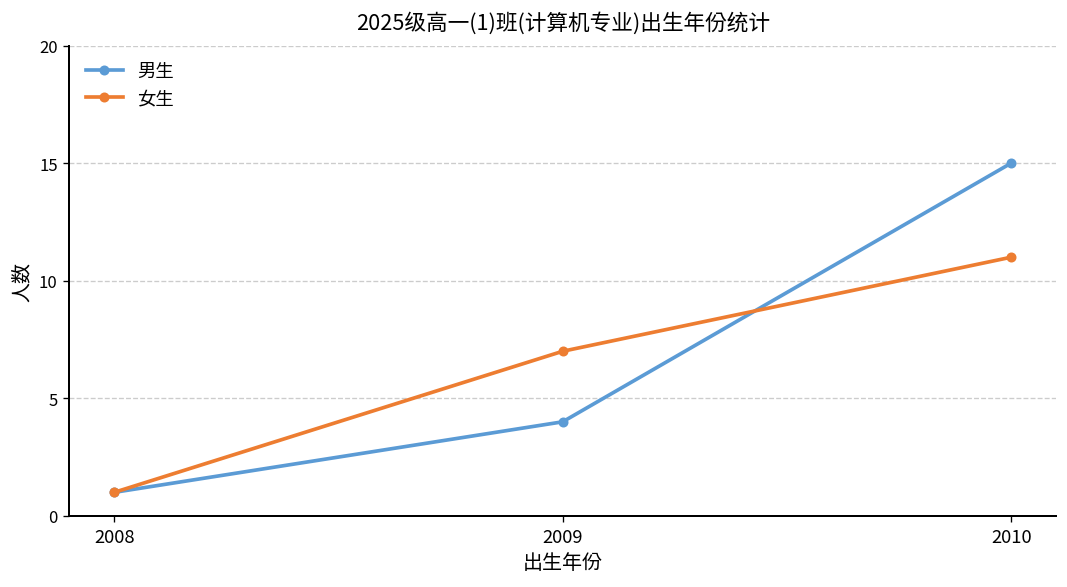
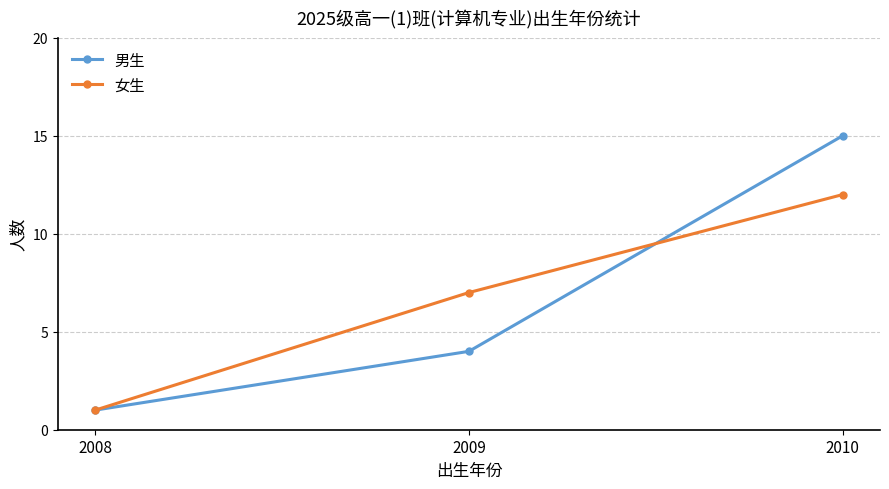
女生, 2010: 11 -> 12
